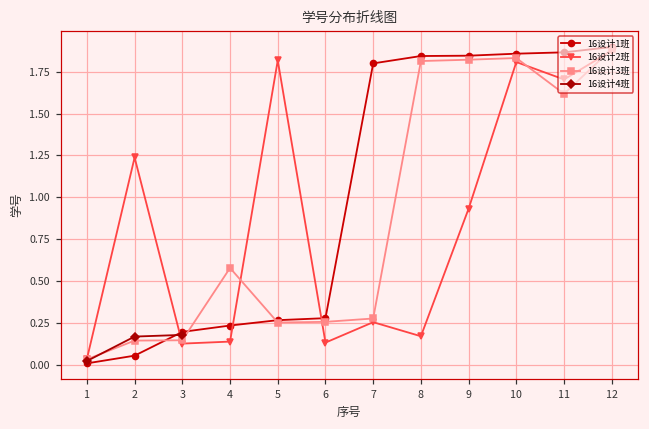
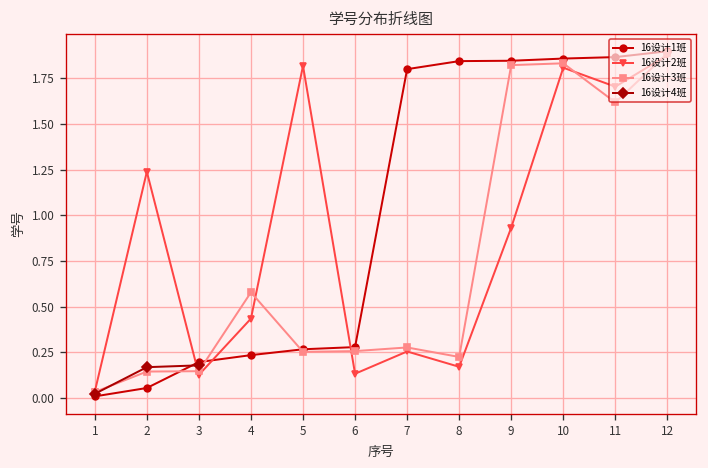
16设计2班, 4: 0.14 -> 0.43
16设计3班, 8: 1.81 -> 0.22
